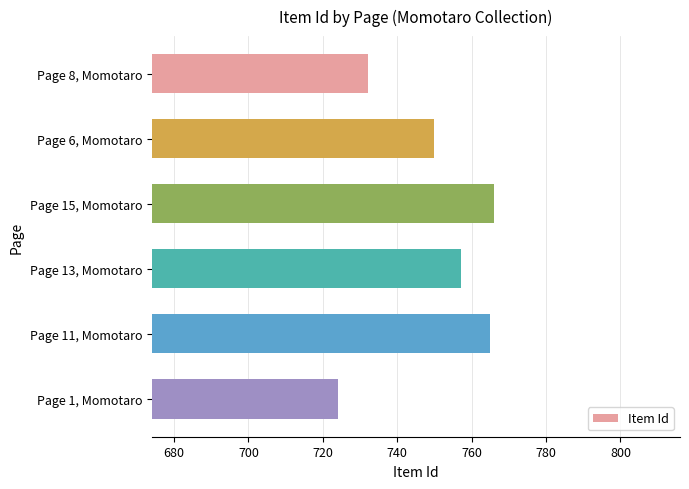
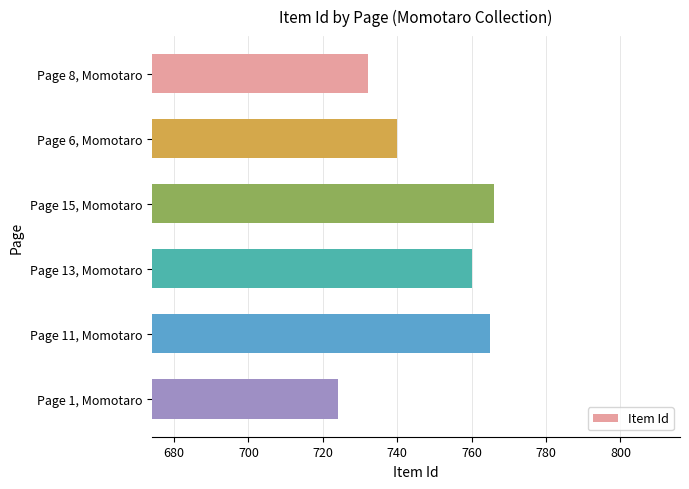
Page 6, Momotaro: 750 -> 740
Page 13, Momotaro: 757 -> 760
